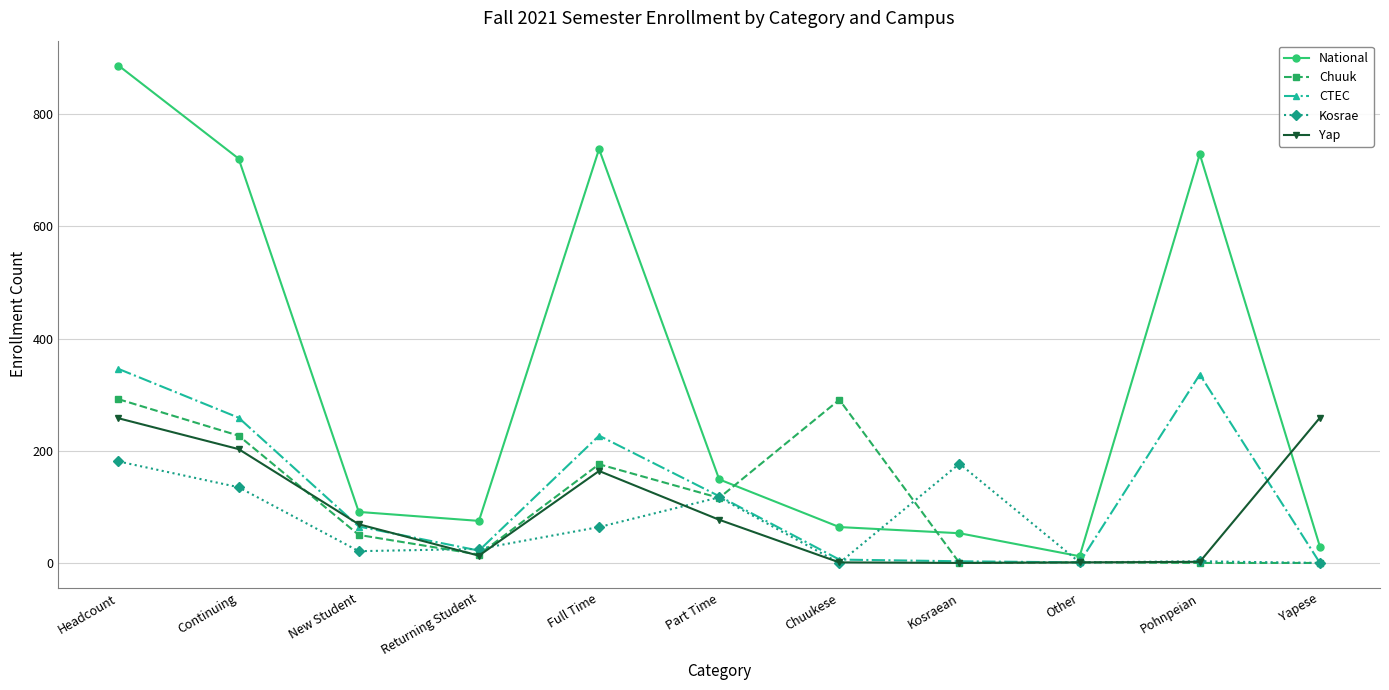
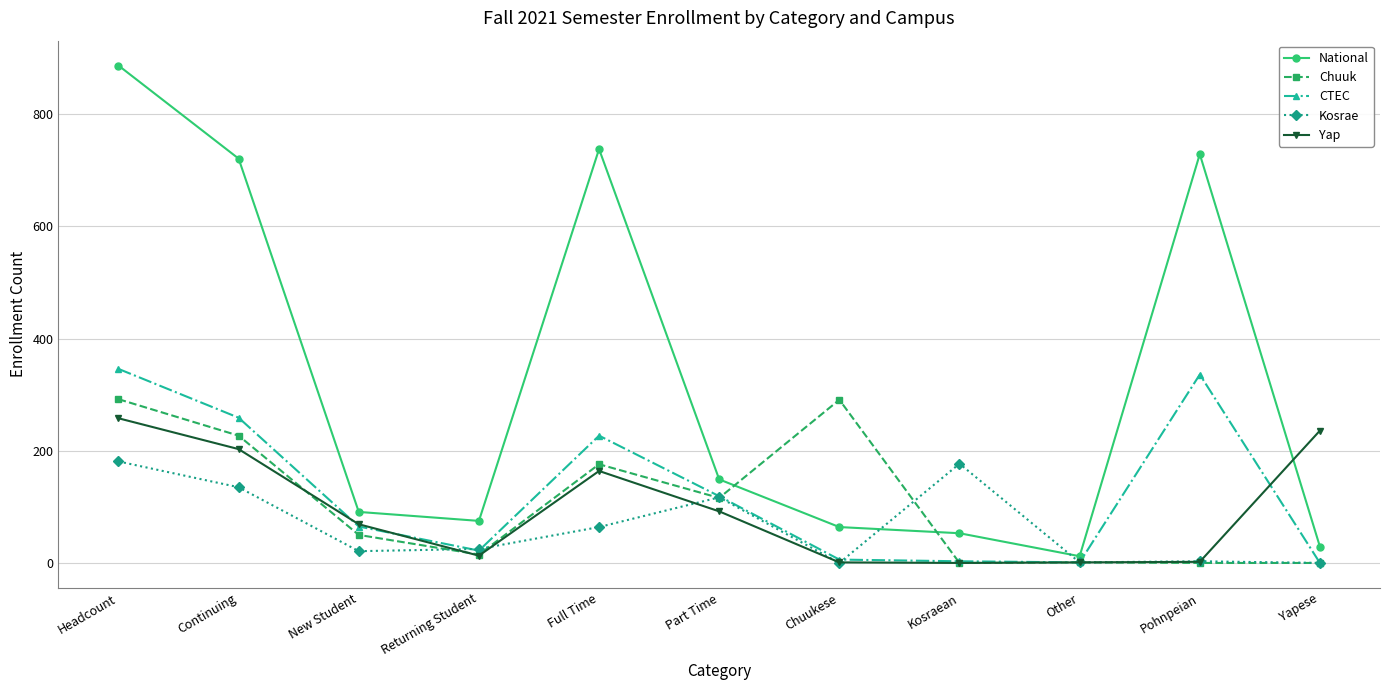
Yap, Part Time: 80 -> 90
Yap, Yapese: 260 -> 240
